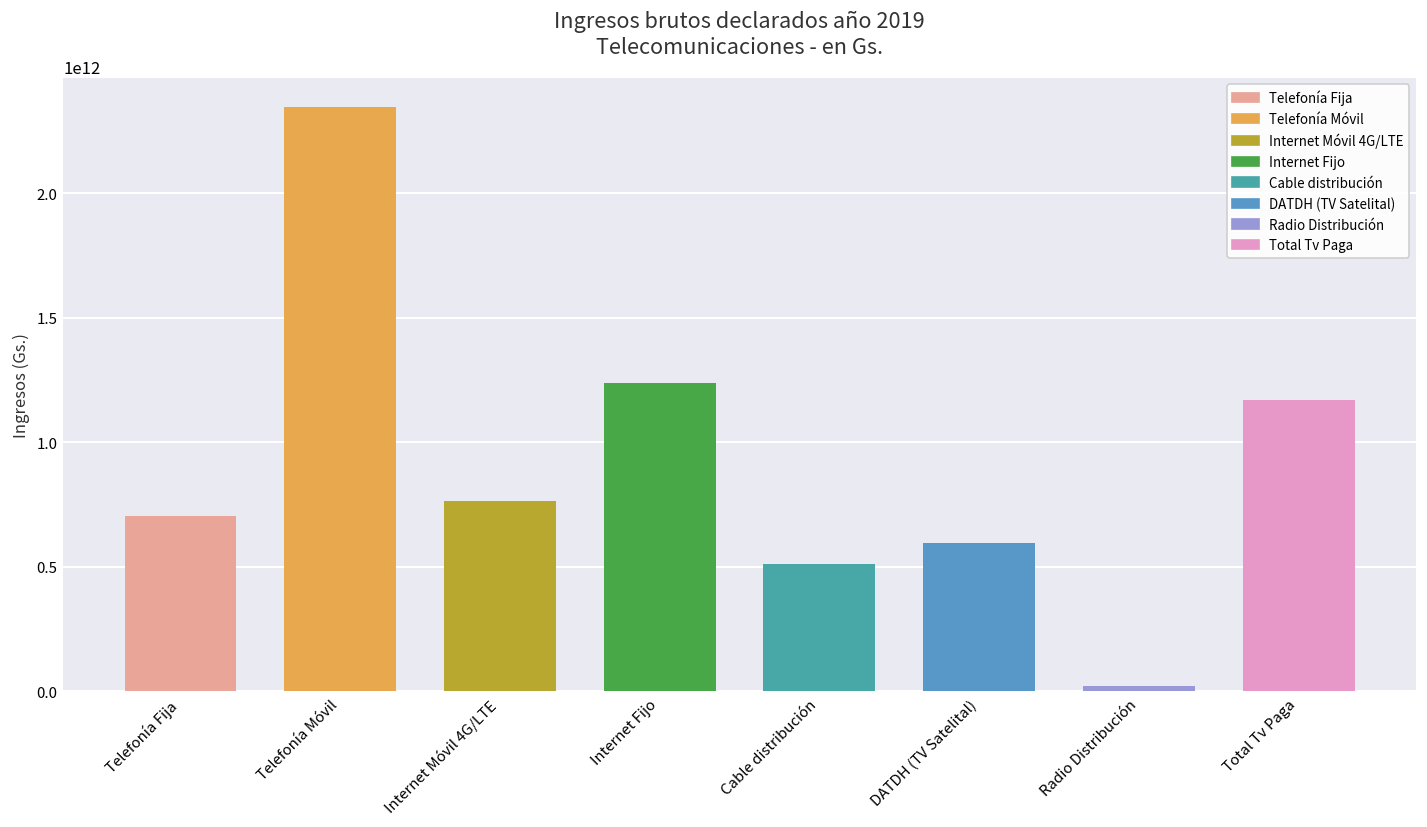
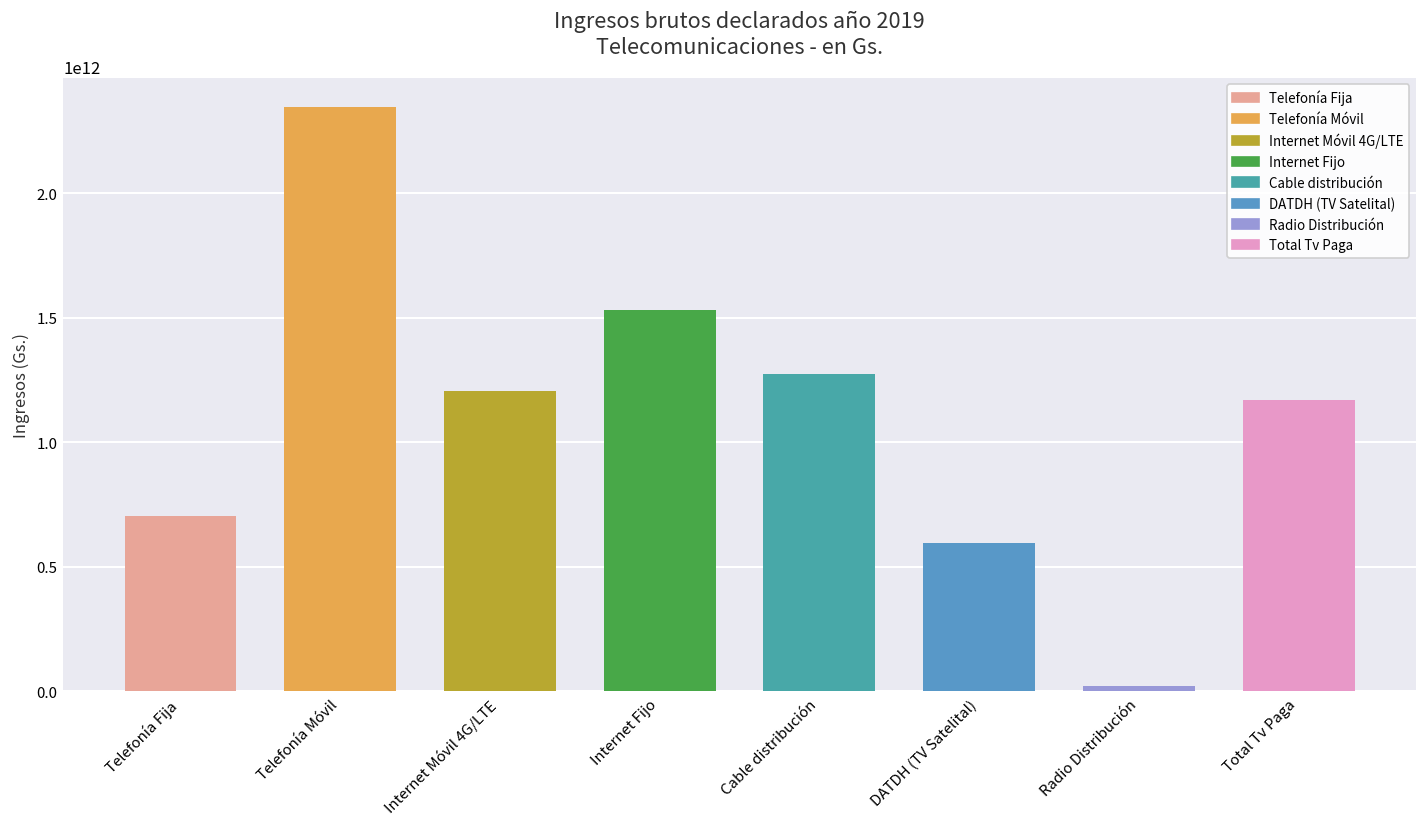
Internet Móvil 4G/LTE: 760000000000 -> 1210000000000
Internet Fijo: 1240000000000 -> 1530000000000
Cable distribución: 510000000000 -> 1280000000000
